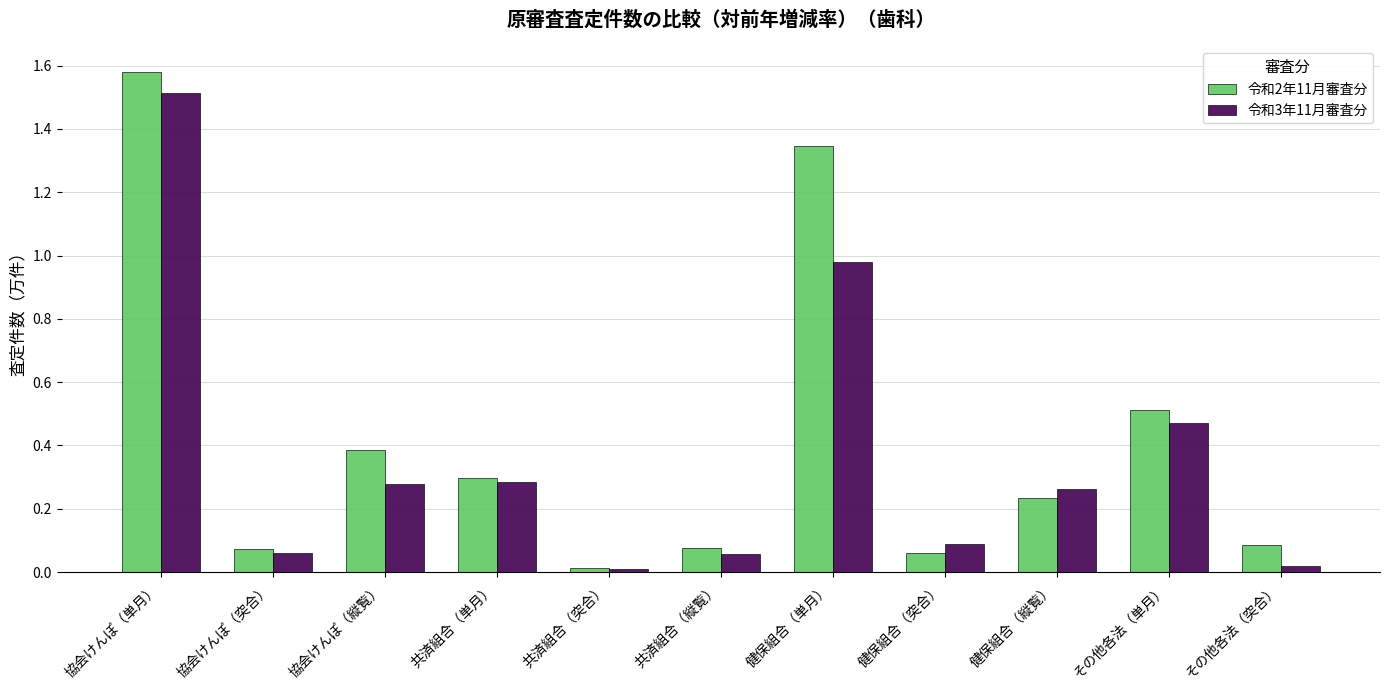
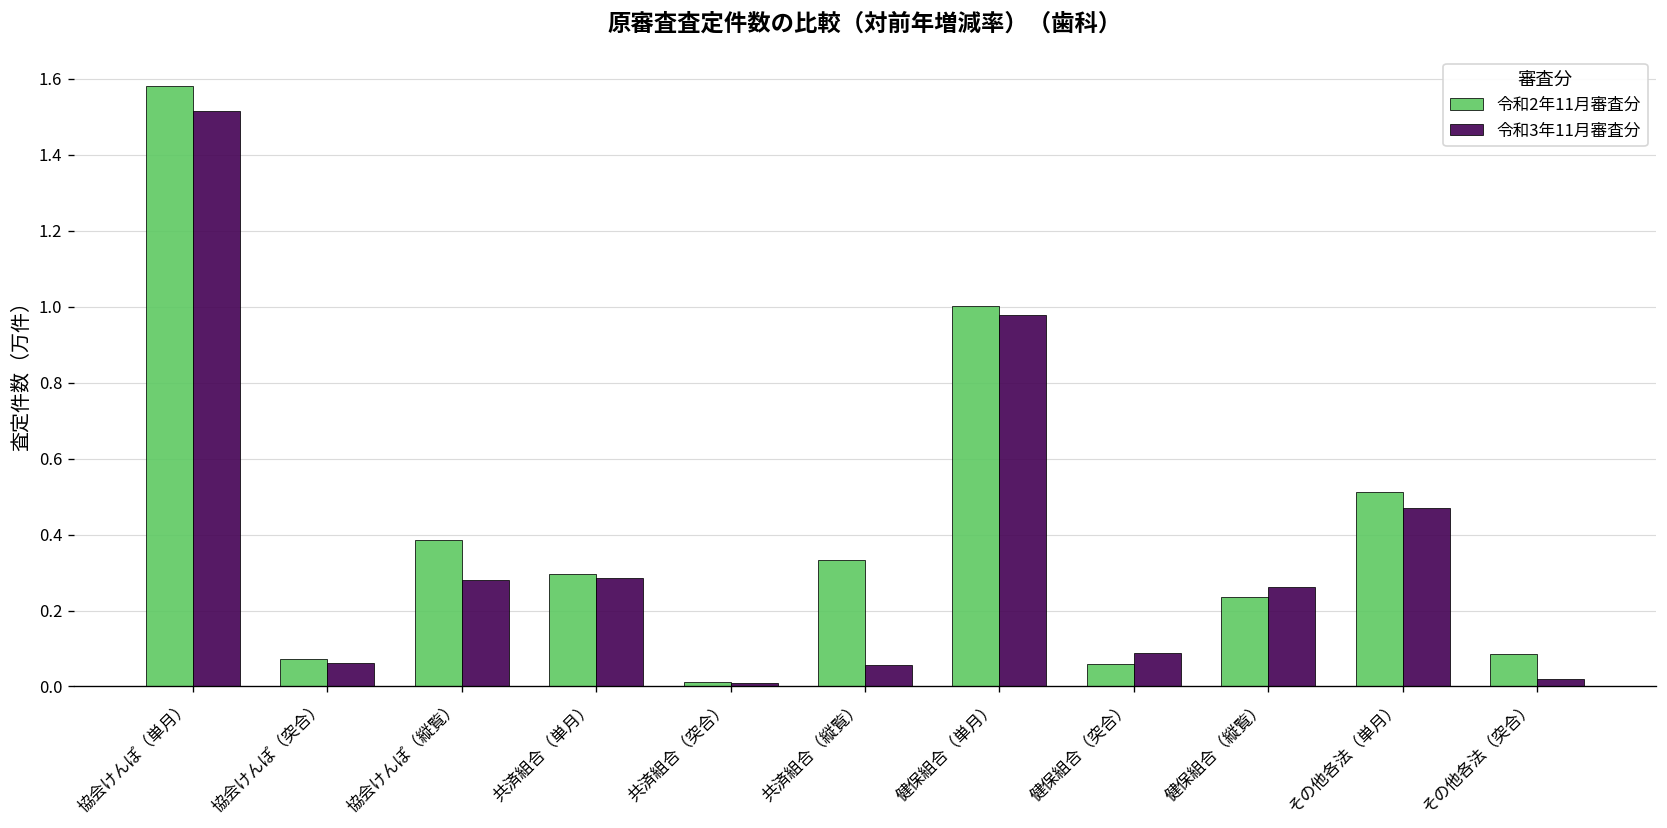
令和2年11月審査分, 共済組合（縦覧）: 0.08 -> 0.33
令和2年11月審査分, 健保組合（単月）: 1.35 -> 1.00
